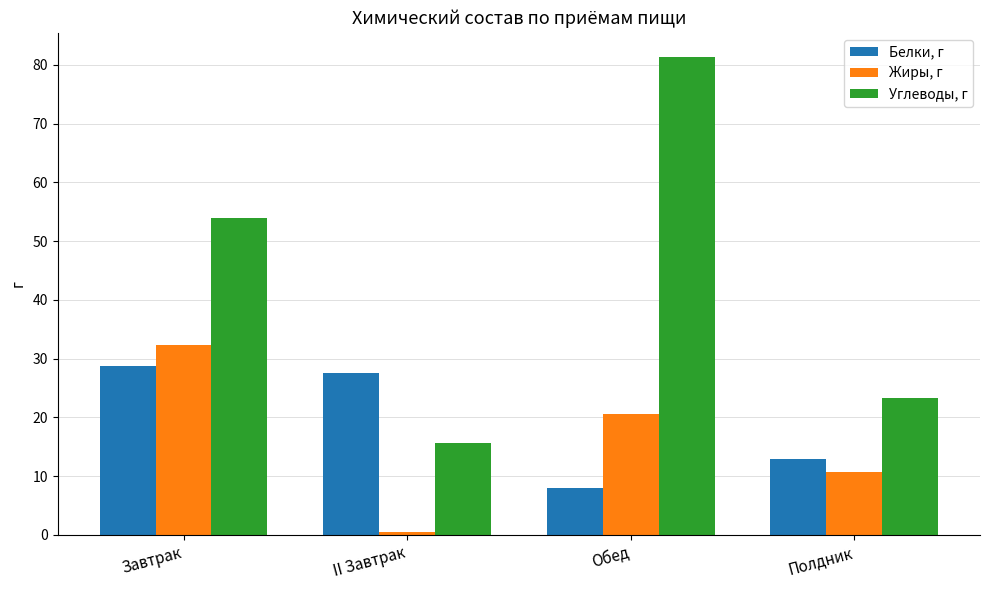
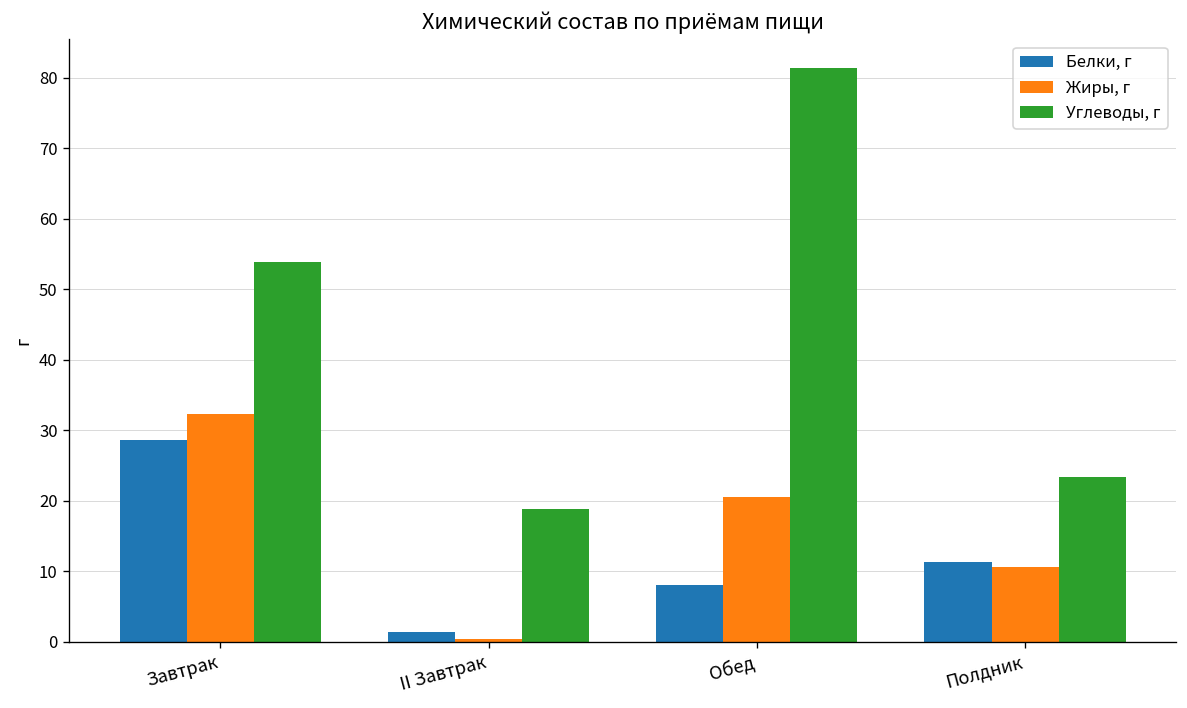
Белки, г, II Завтрак: 27 -> 1
Углеводы, г, II Завтрак: 16 -> 19
Белки, г, Полдник: 13 -> 11
